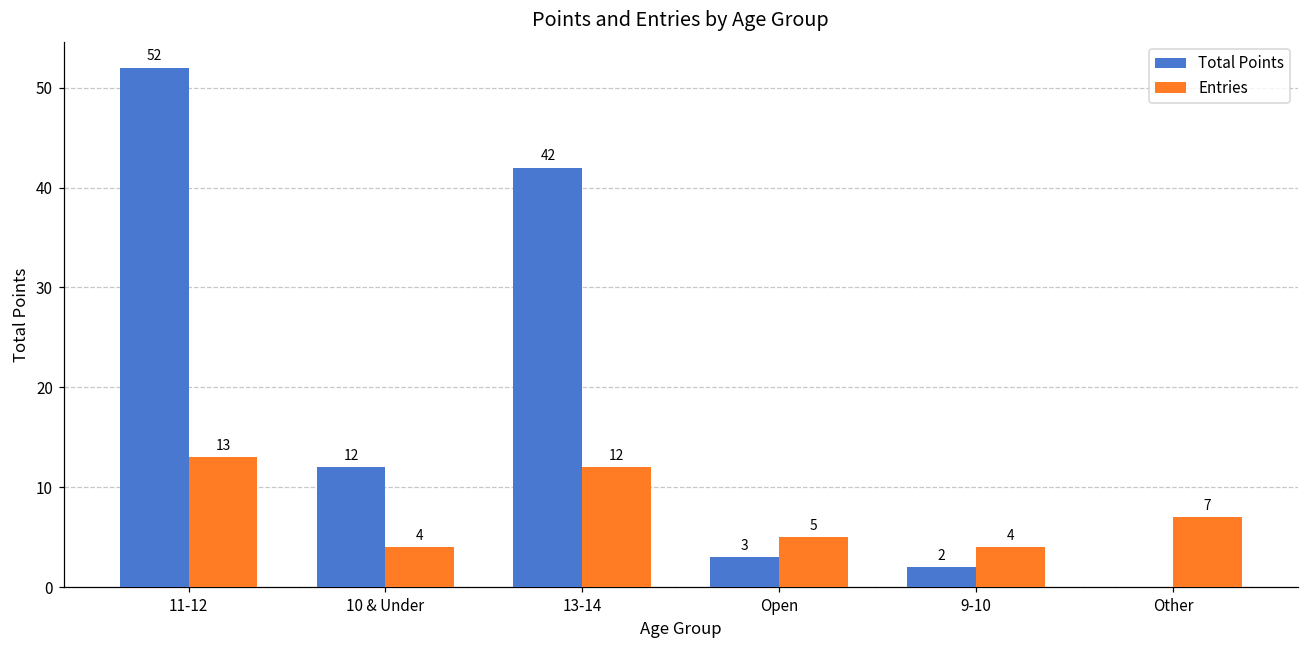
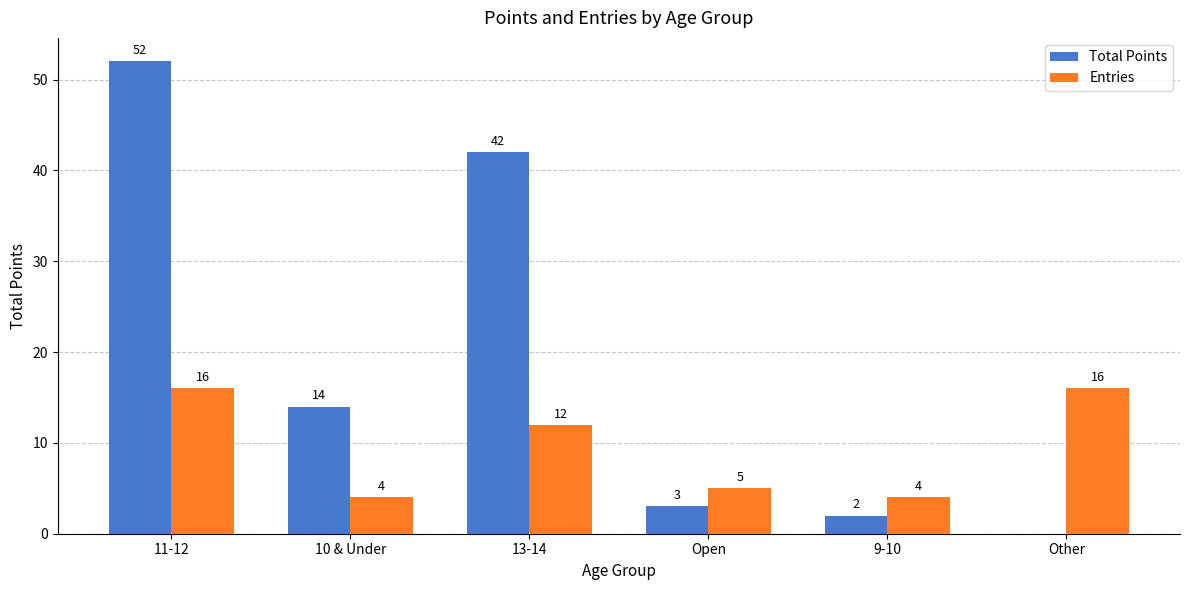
Entries, 11-12: 13 -> 16
Total Points, 10 & Under: 12 -> 14
Entries, Other: 7 -> 16
